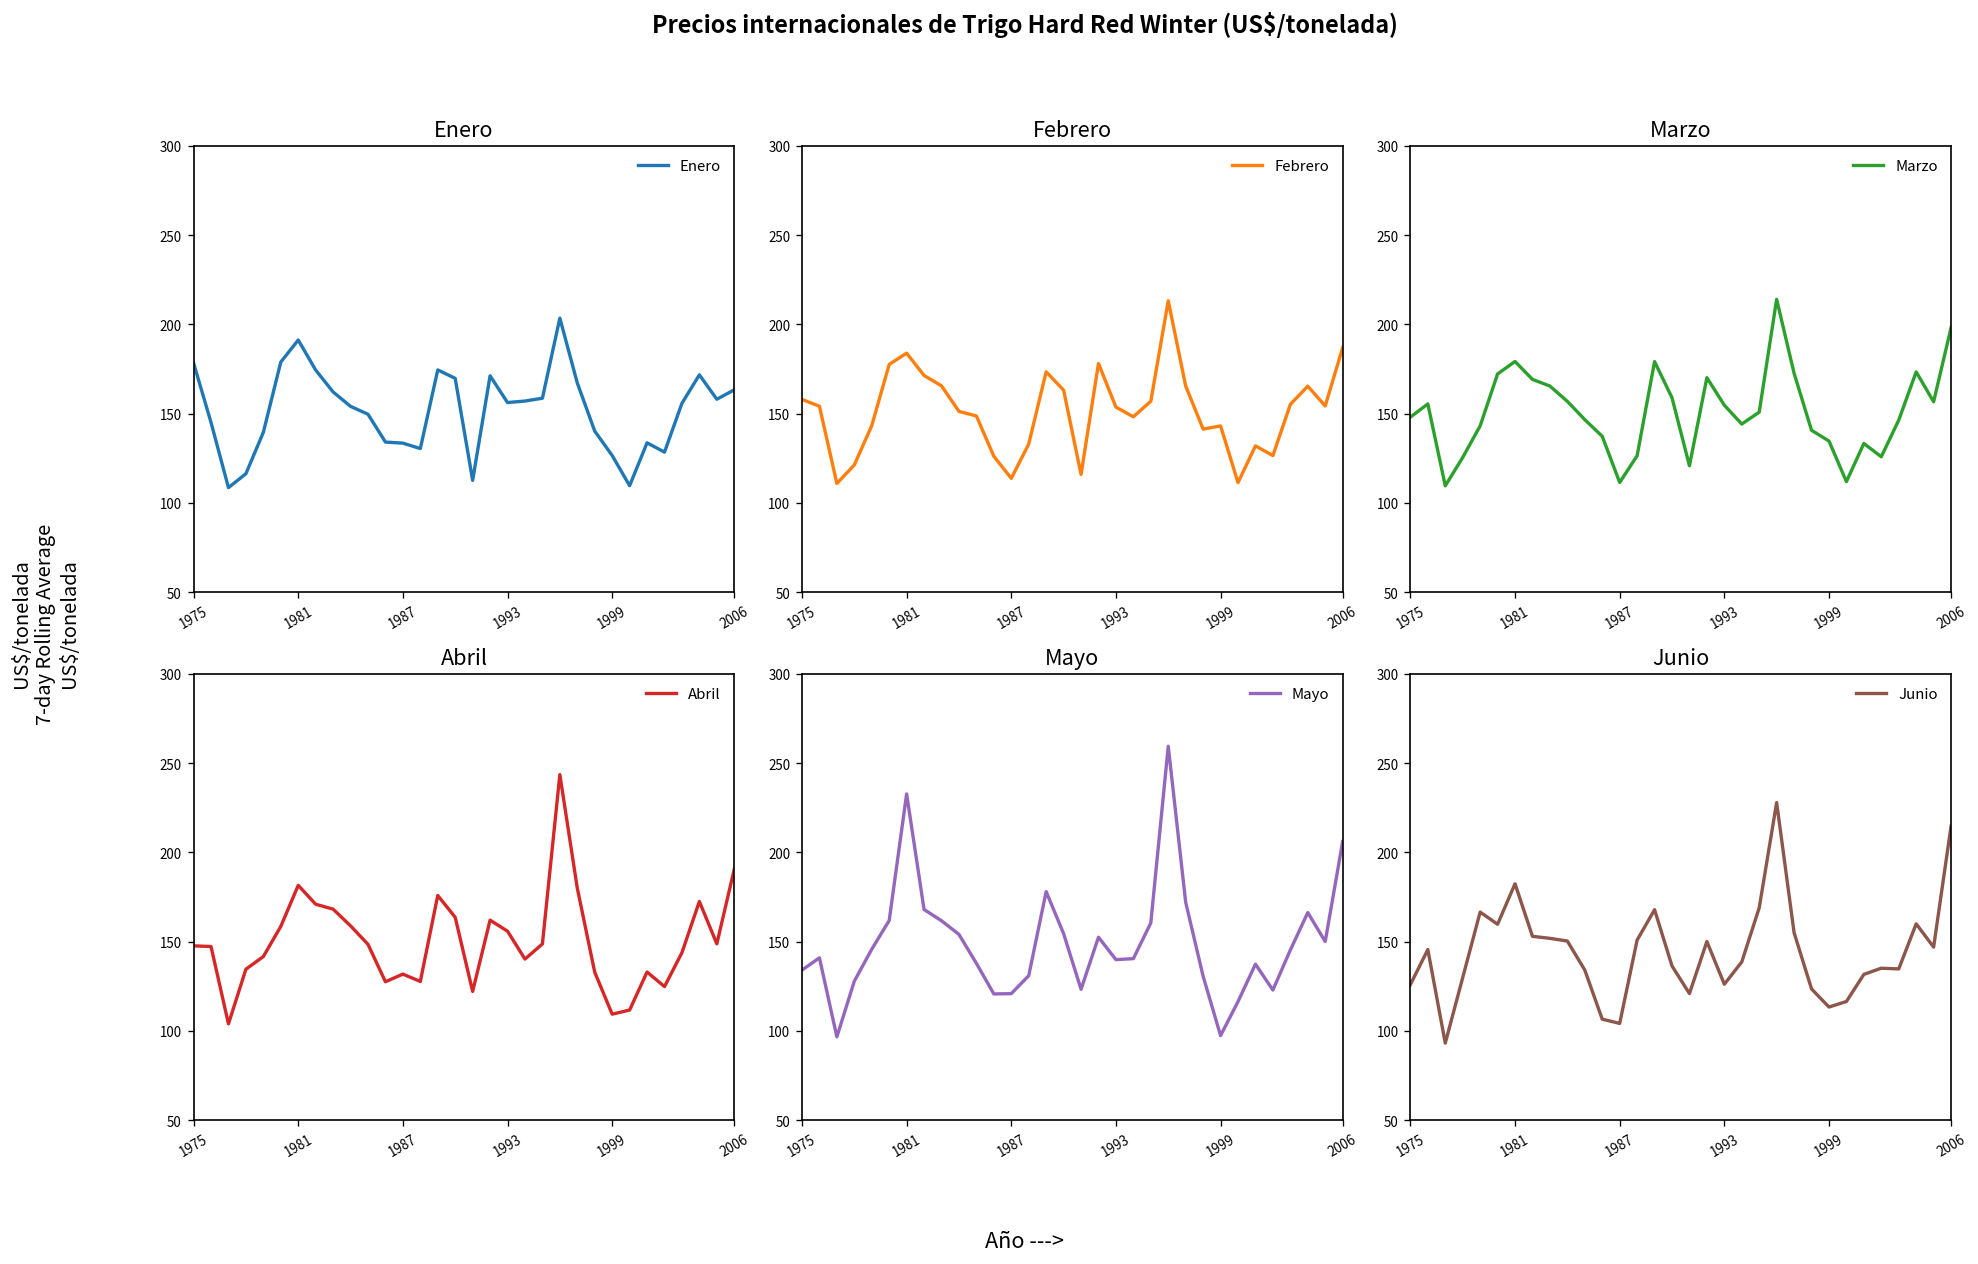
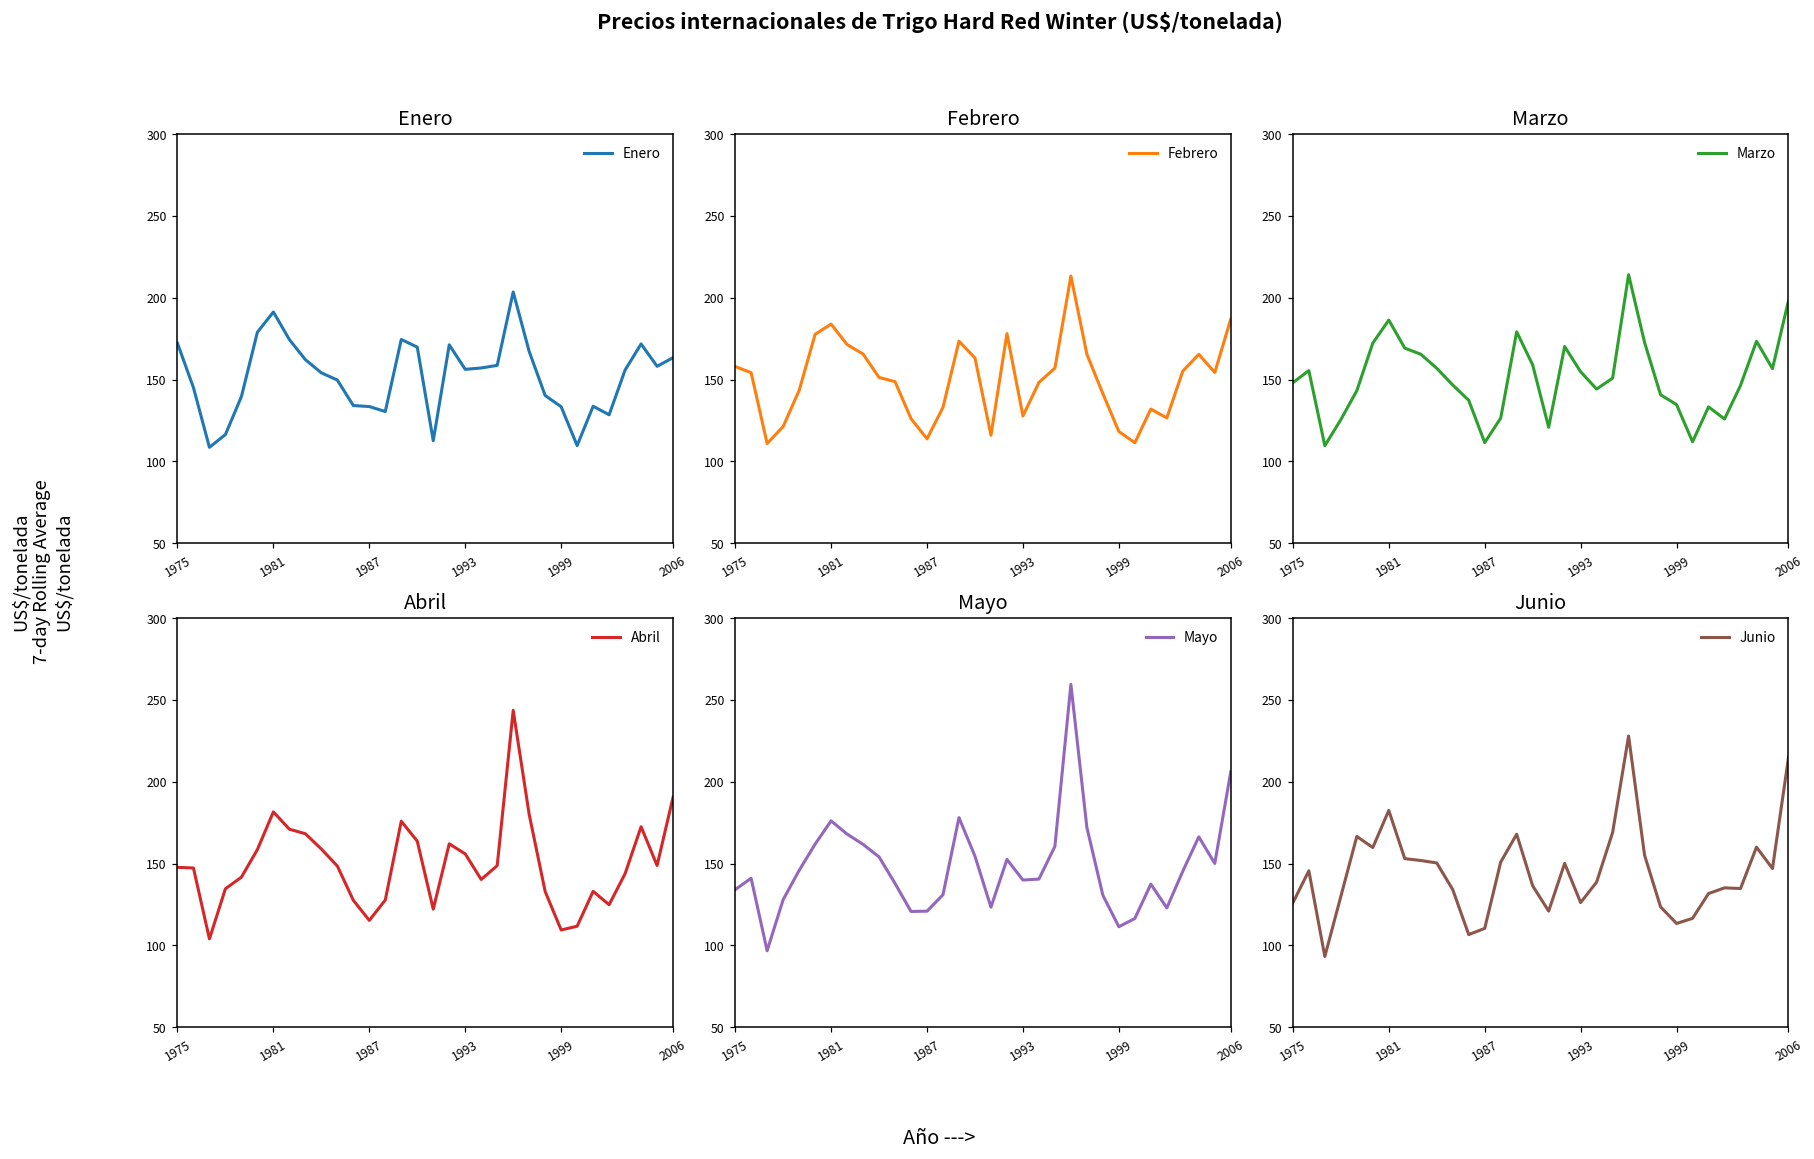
Enero, 1975: 178 -> 172
Enero, 1999: 127 -> 133
Febrero, 1993: 154 -> 128
Febrero, 1999: 143 -> 118
Marzo, 1981: 179 -> 186
Abril, 1987: 132 -> 115
Mayo, 1981: 233 -> 176
Mayo, 1999: 97 -> 111
Junio, 1987: 104 -> 110
